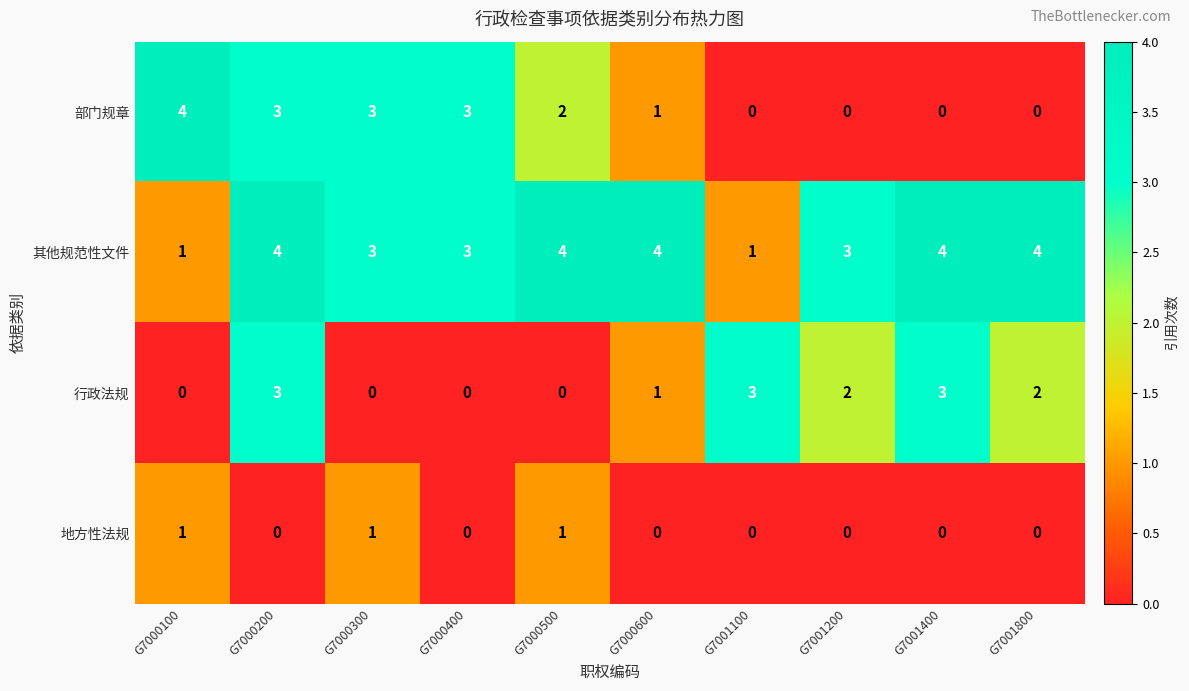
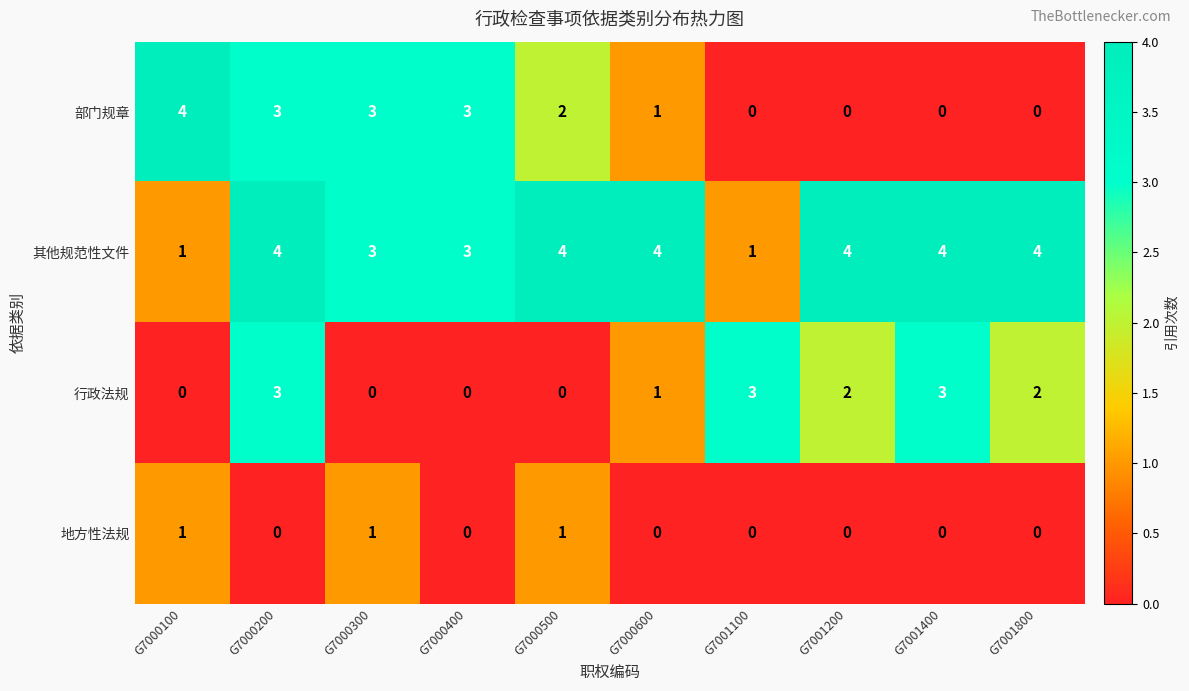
其他规范性文件, G7001200: 3 -> 4
